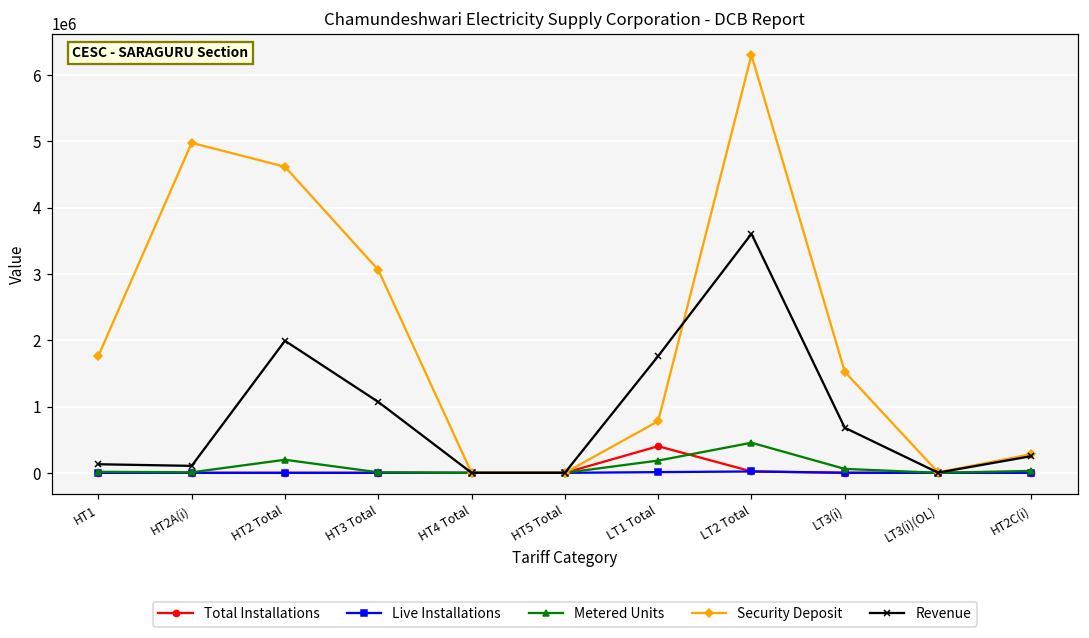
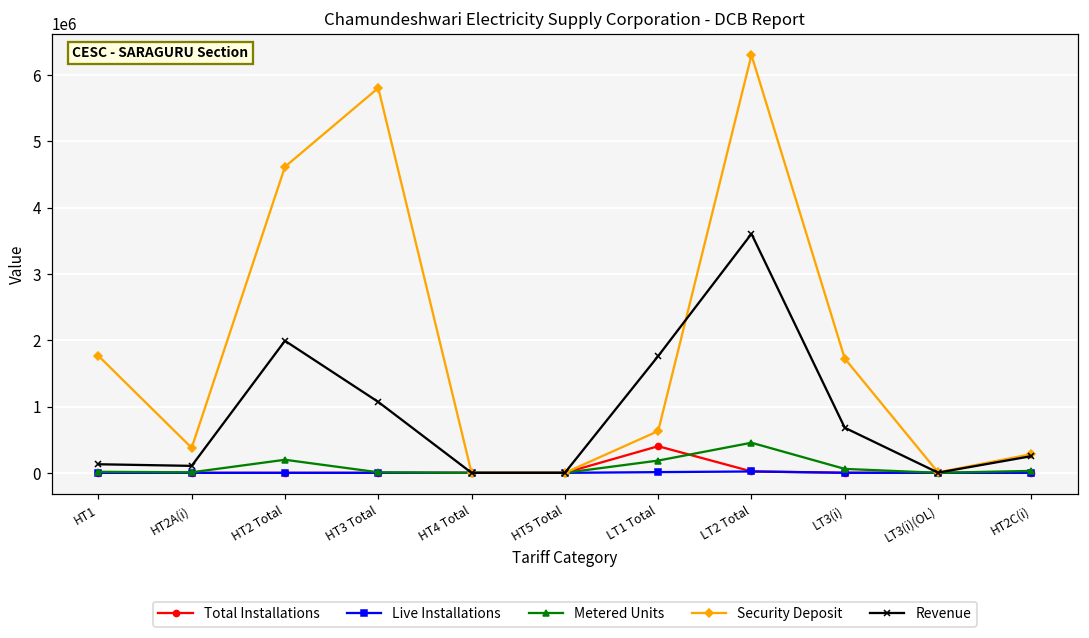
Security Deposit, HT2A(i): 5000000 -> 400000
Security Deposit, HT3 Total: 3100000 -> 5800000
Security Deposit, LT1 Total: 800000 -> 600000
Security Deposit, LT3(i): 1500000 -> 1700000
